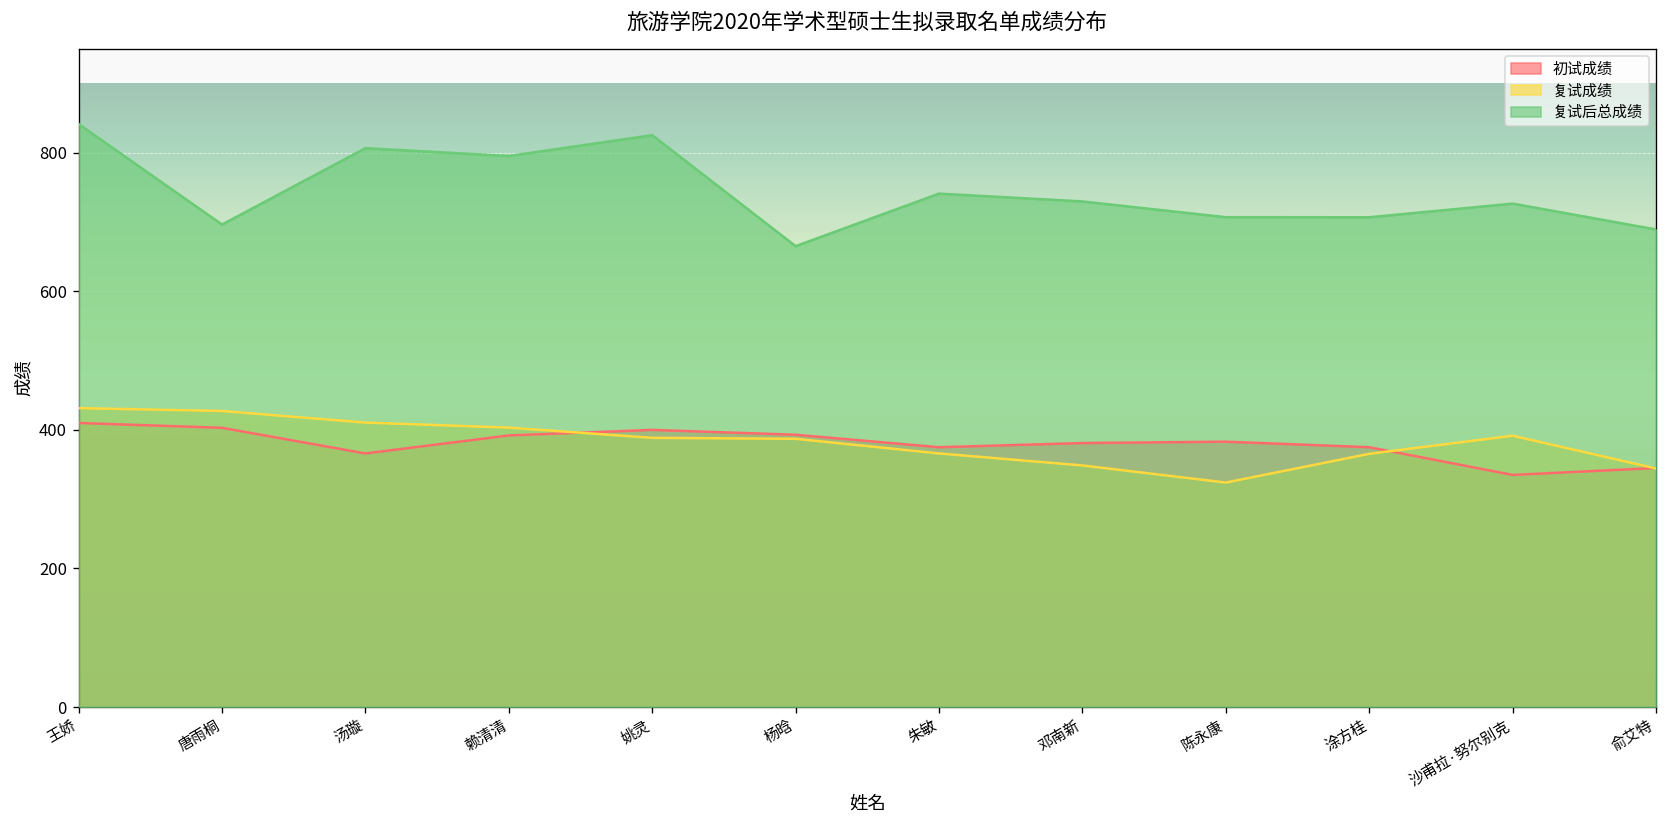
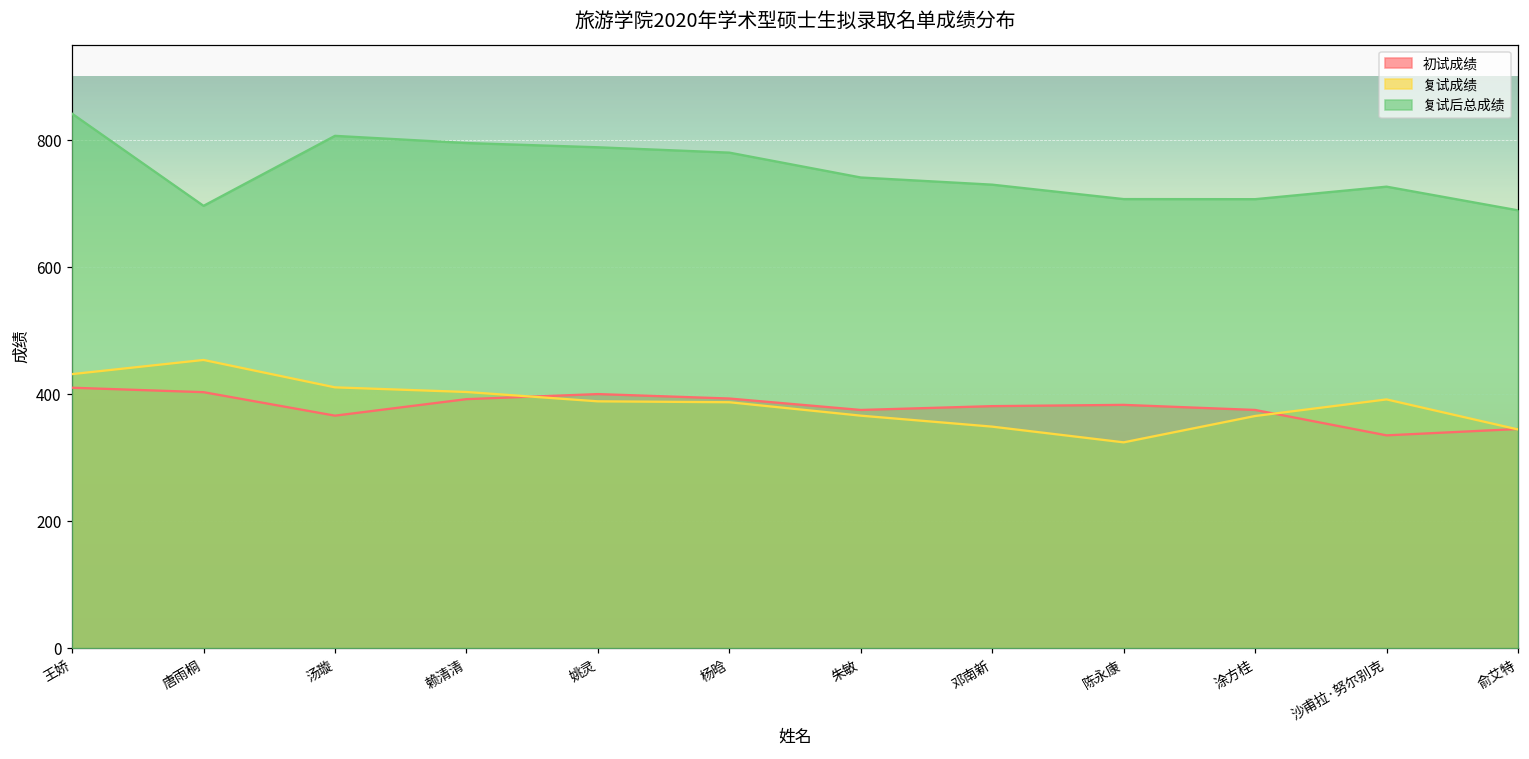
复试成绩, 唐雨桐: 430 -> 450
复试后总成绩, 姚灵: 830 -> 790
复试后总成绩, 杨晗: 670 -> 780
